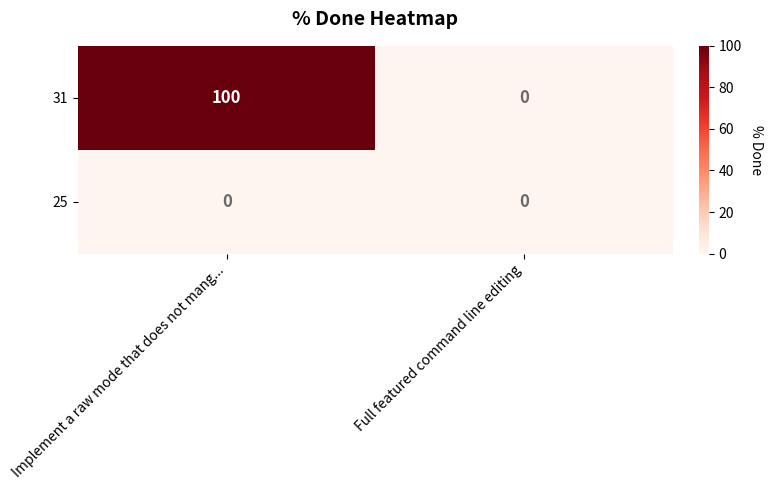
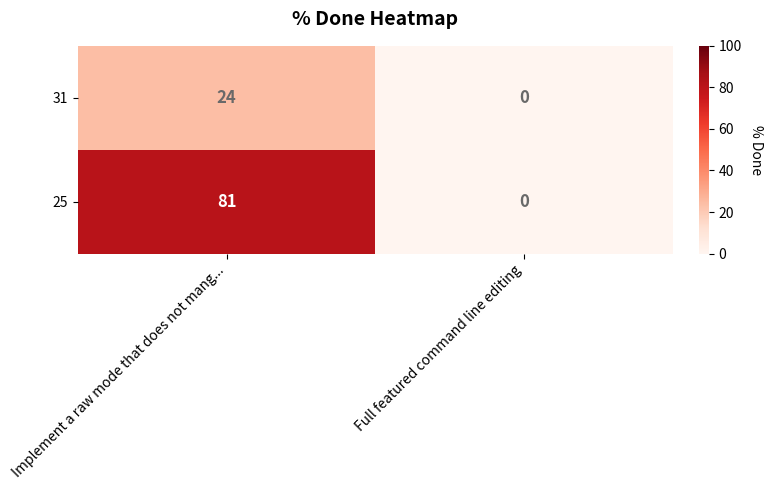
31, Implement a raw mode that does not mang...: 100 -> 24
25, Implement a raw mode that does not mang...: 0 -> 81
